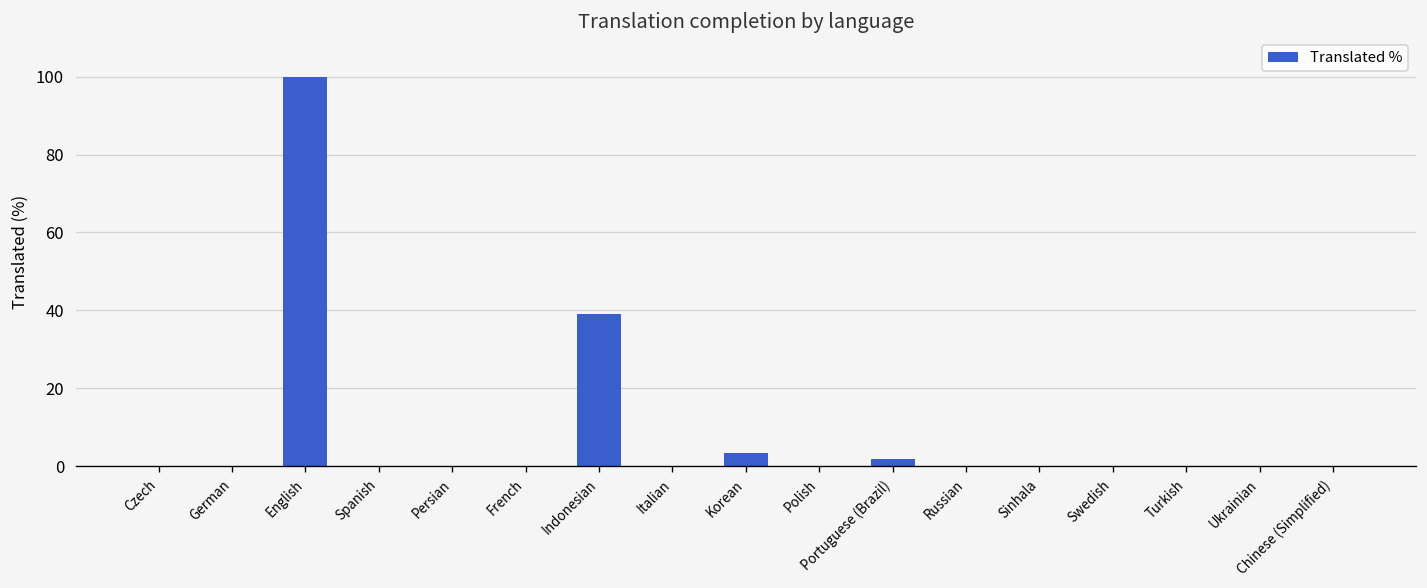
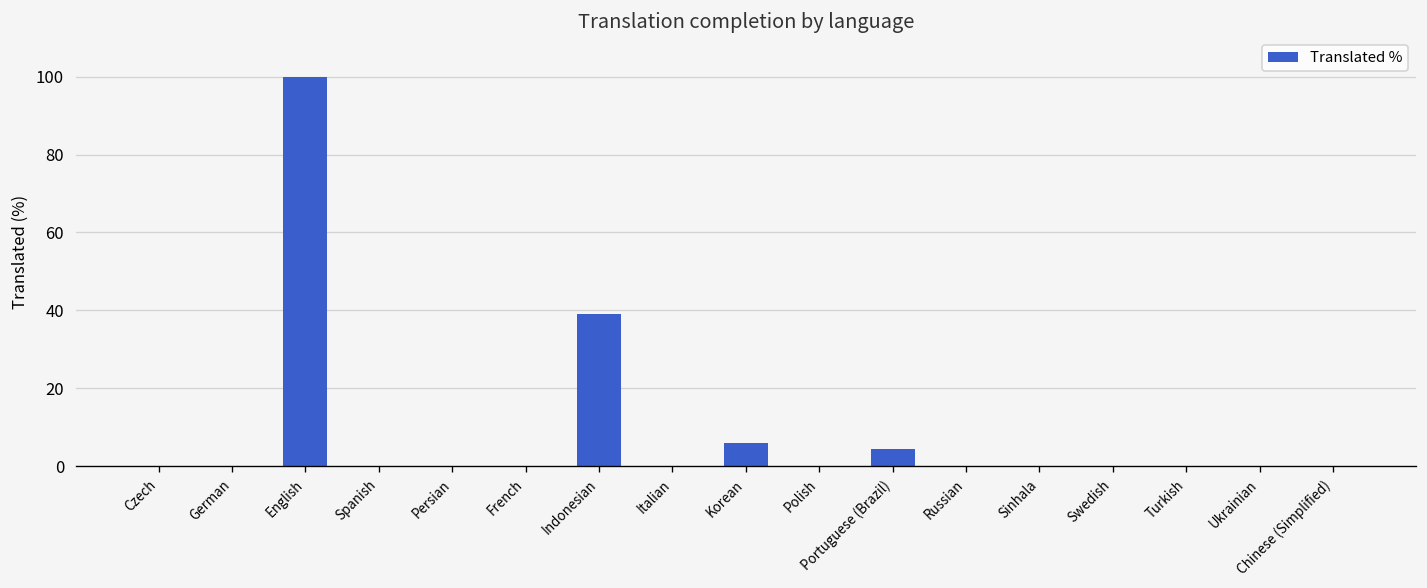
Korean: 3 -> 6
Portuguese (Brazil): 2 -> 4
